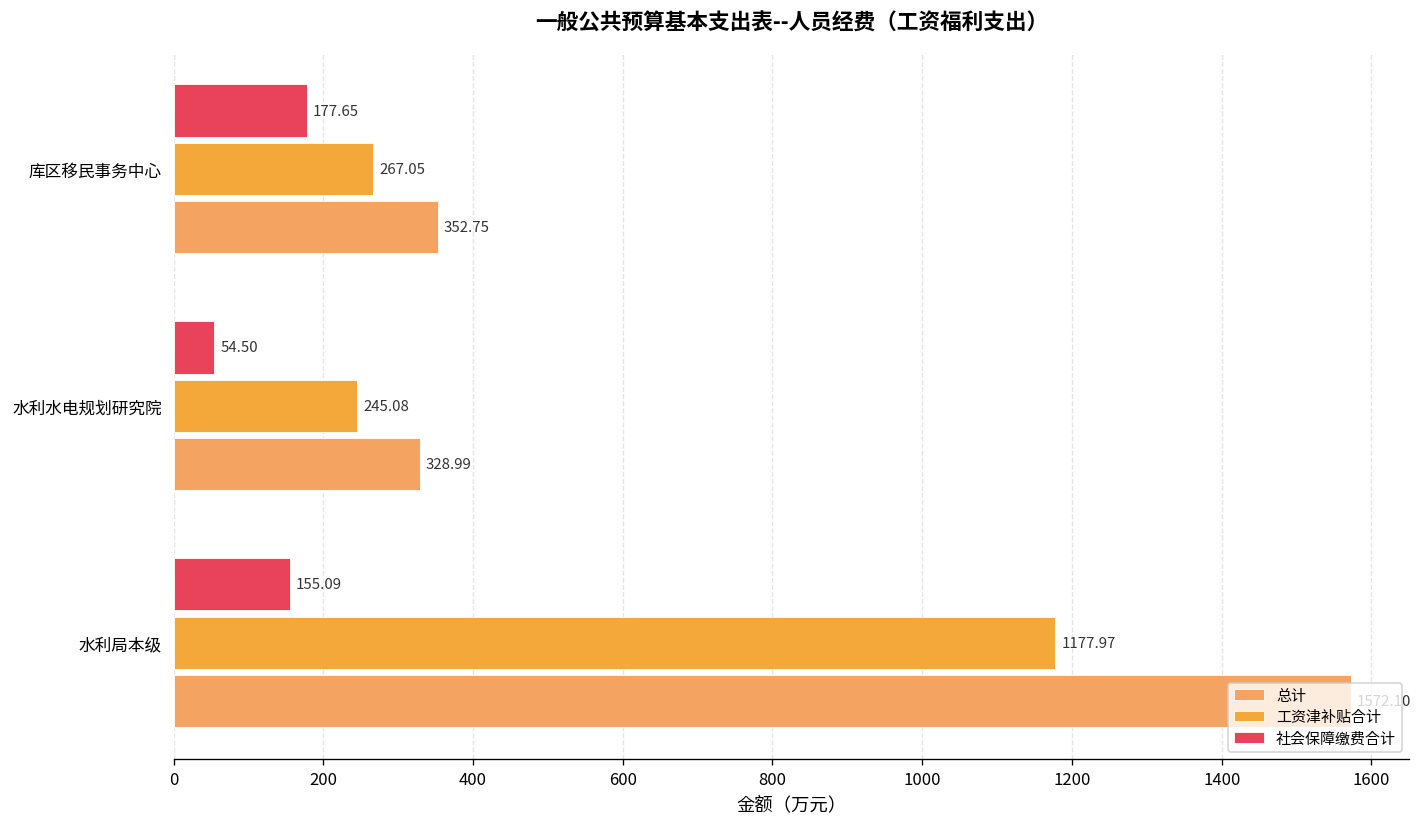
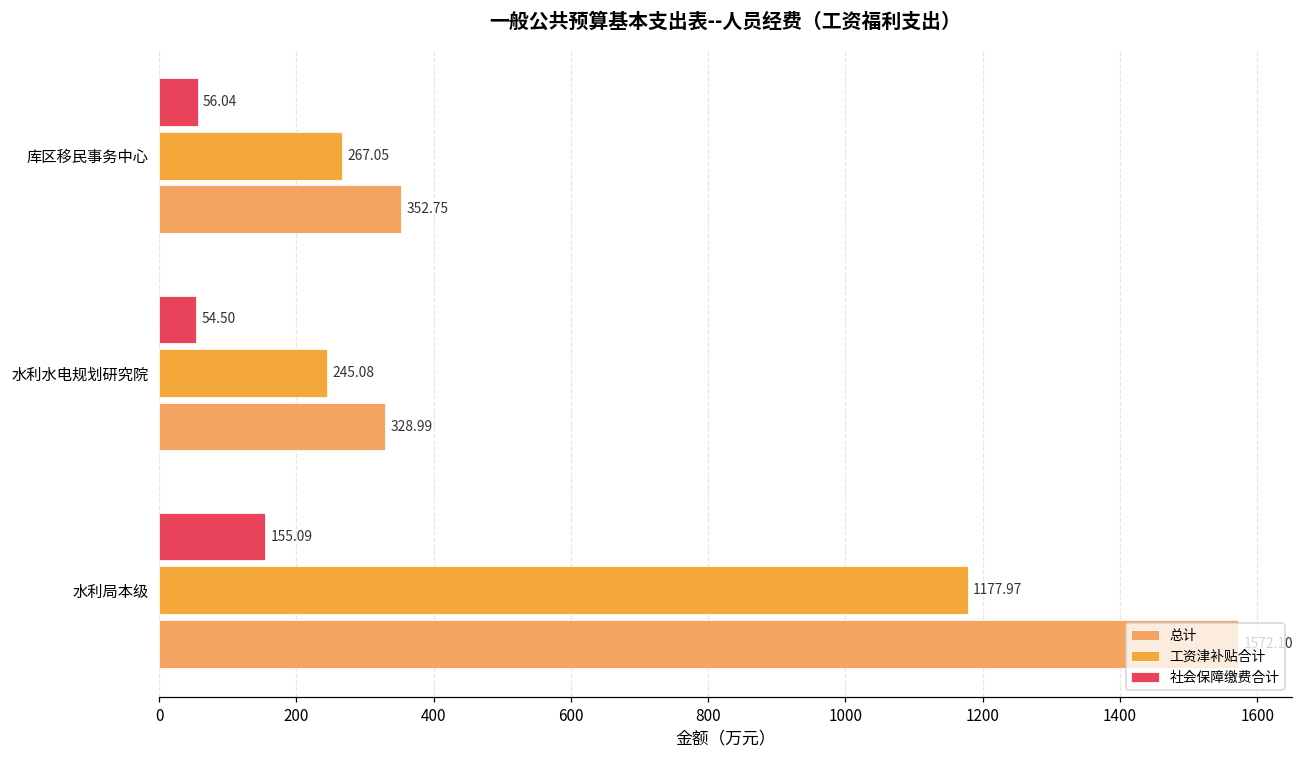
社会保障缴费合计, 库区移民事务中心: 177.65 -> 56.04
